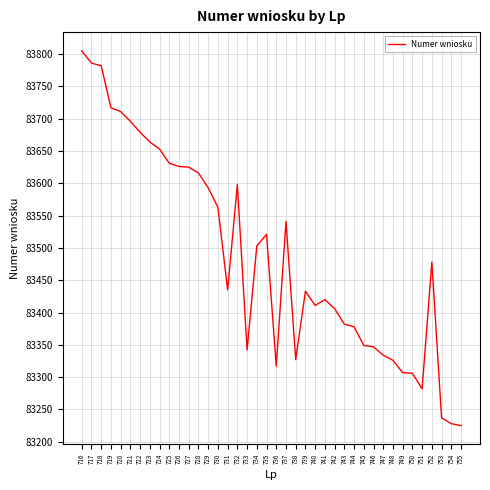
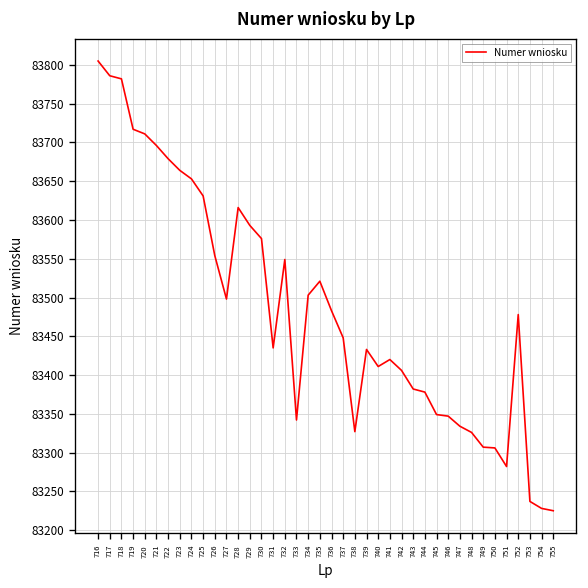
726: 83630 -> 83550
727: 83630 -> 83500
730: 83560 -> 83580
732: 83600 -> 83550
736: 83320 -> 83480
737: 83540 -> 83450
